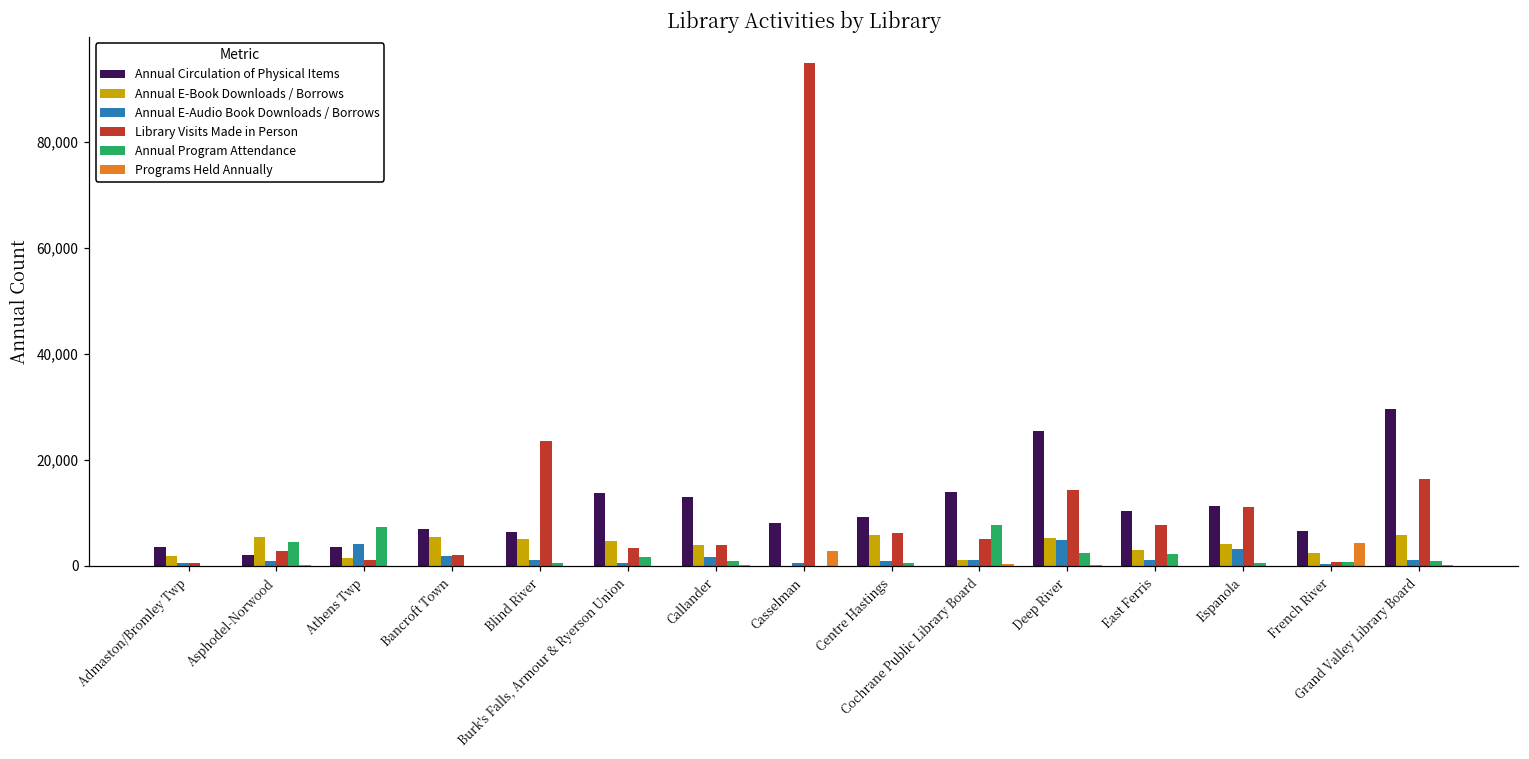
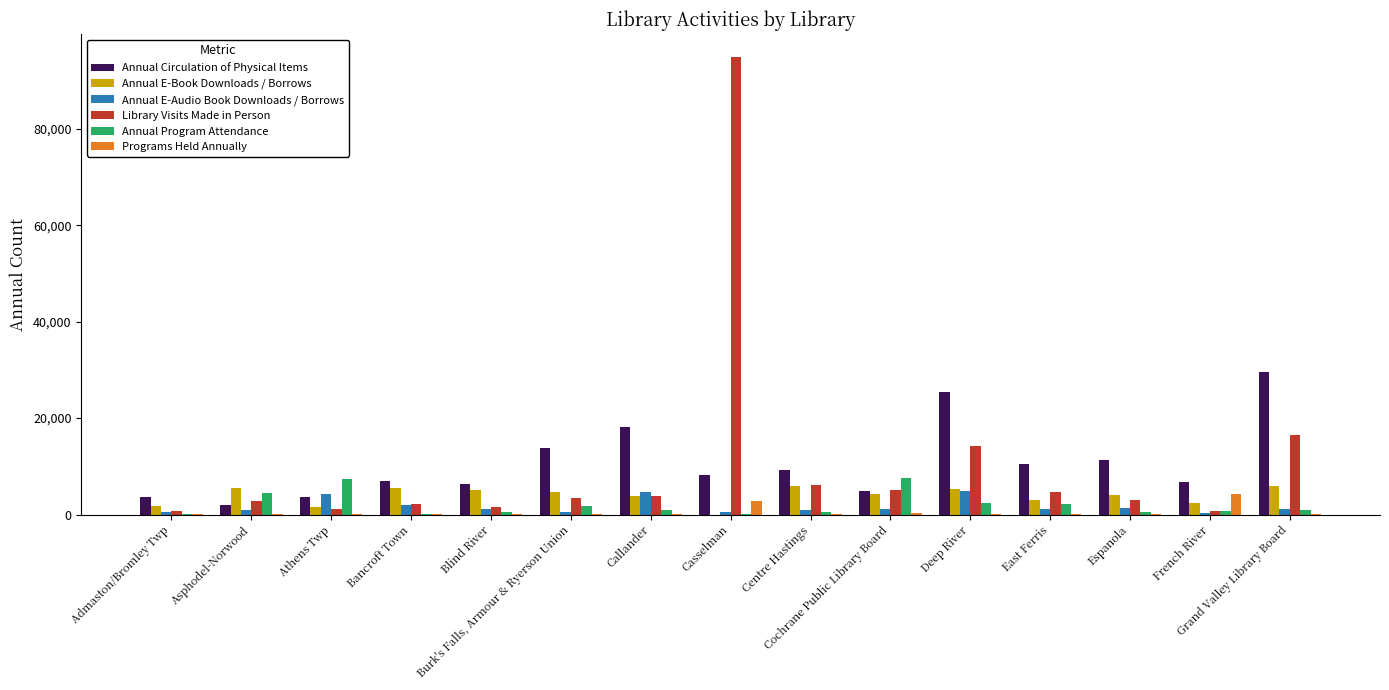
Library Visits Made in Person, Blind River: 24,000 -> 2,000
Annual Circulation of Physical Items, Callander: 13,000 -> 18,000
Annual E-Audio Book Downloads / Borrows, Callander: 2,000 -> 5,000
Annual Circulation of Physical Items, Cochrane Public Library Board: 14,000 -> 5,000
Annual E-Book Downloads / Borrows, Cochrane Public Library Board: 1,000 -> 4,000
Library Visits Made in Person, East Ferris: 8,000 -> 5,000
Annual E-Audio Book Downloads / Borrows, Espanola: 3,000 -> 1,000
Library Visits Made in Person, Espanola: 11,000 -> 3,000
